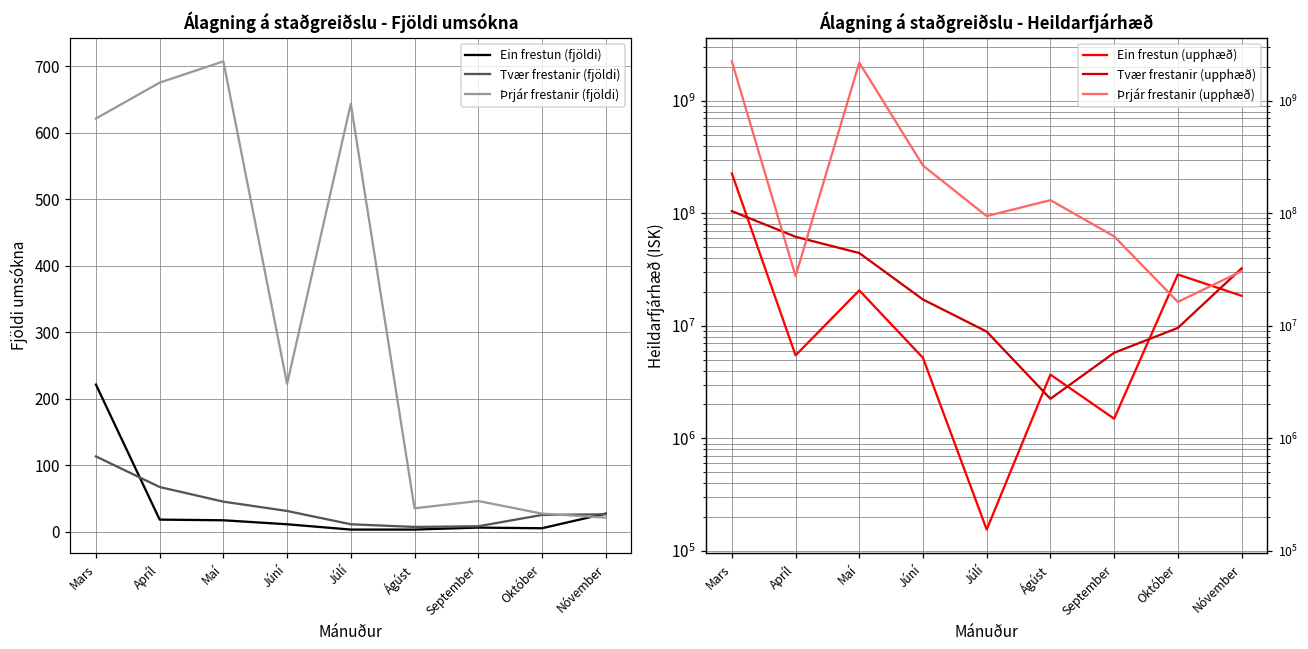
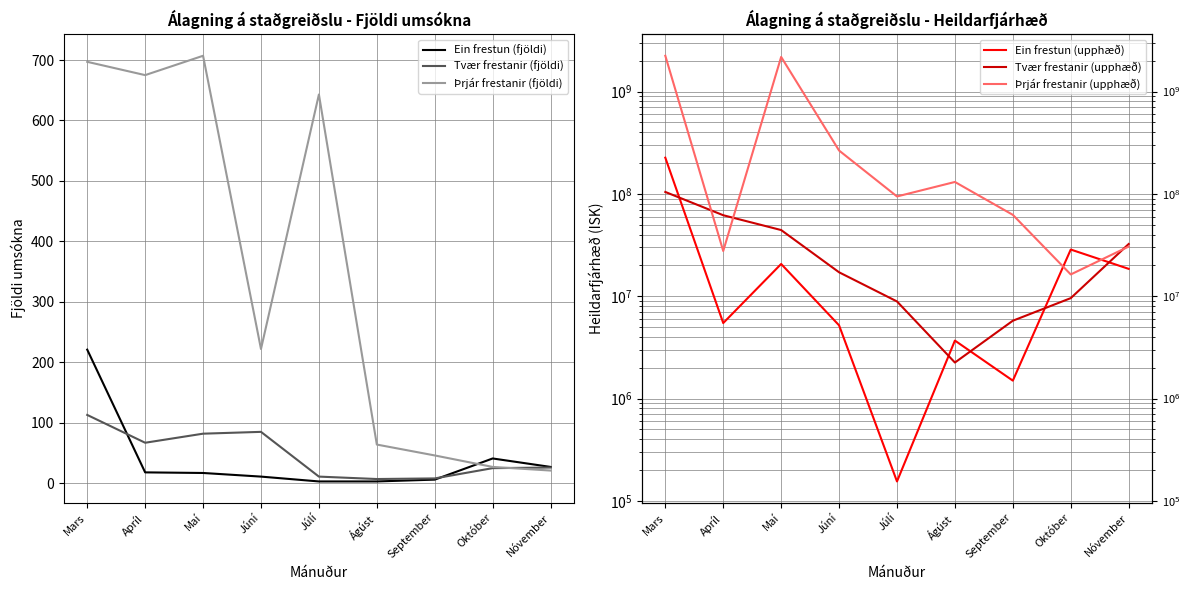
Álagning á staðgreiðslu - Fjöldi umsókna, Þrjár frestanir (fjöldi), Mars: 620 -> 700
Álagning á staðgreiðslu - Fjöldi umsókna, Tvær frestanir (fjöldi), Maí: 50 -> 80
Álagning á staðgreiðslu - Fjöldi umsókna, Tvær frestanir (fjöldi), Júní: 30 -> 90
Álagning á staðgreiðslu - Fjöldi umsókna, Þrjár frestanir (fjöldi), Ágúst: 40 -> 60
Álagning á staðgreiðslu - Fjöldi umsókna, Ein frestun (fjöldi), Október: 10 -> 40
